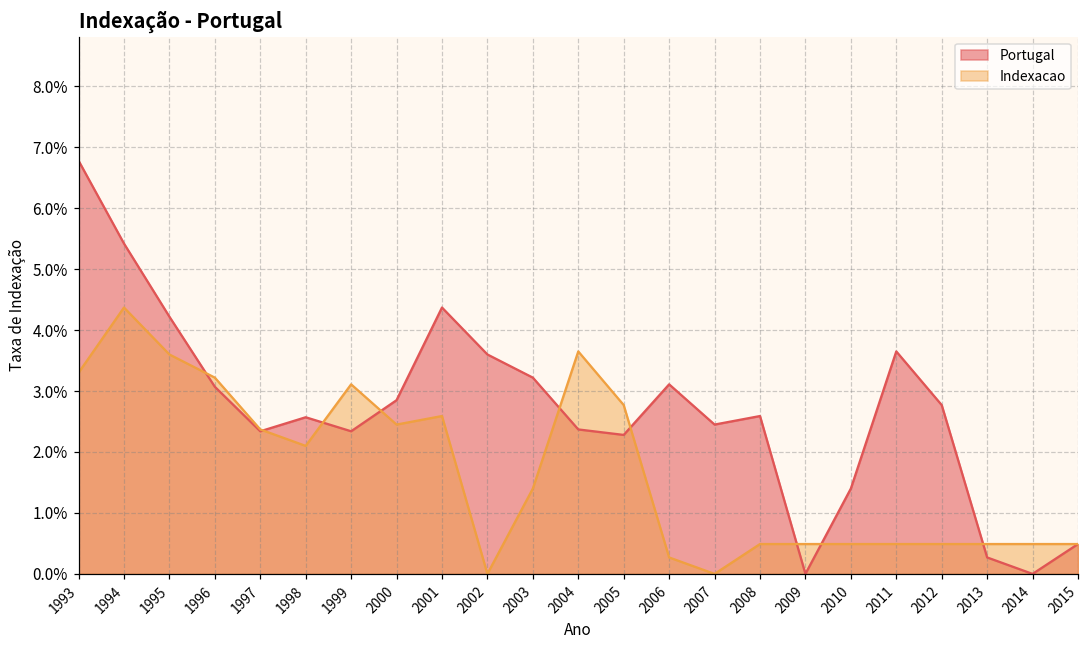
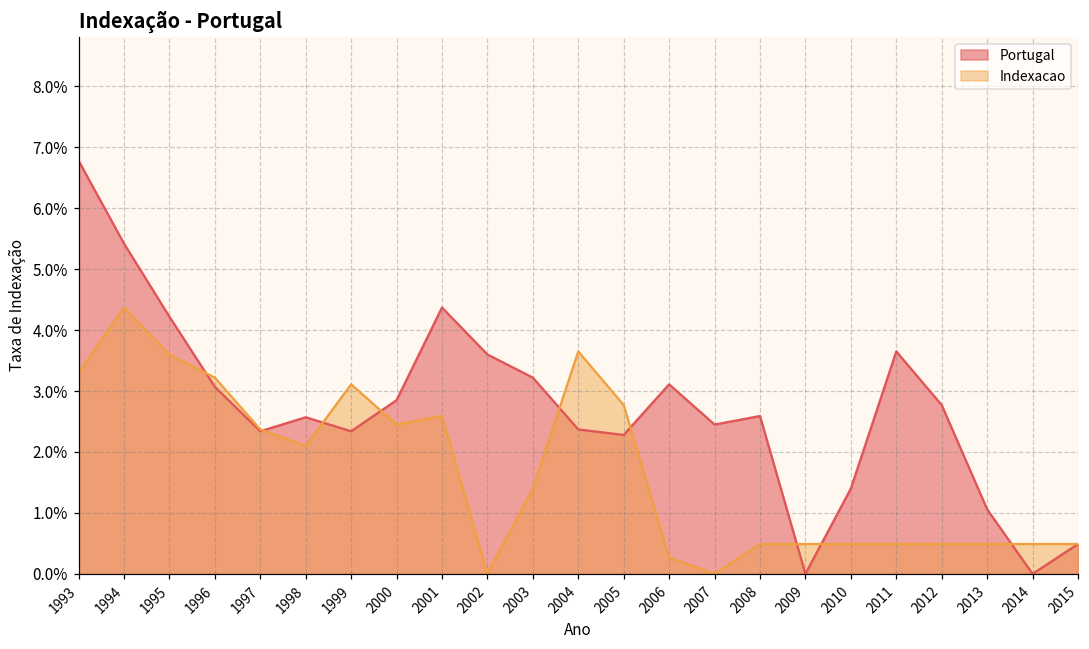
Portugal, 2013: 0.3% -> 1.1%
